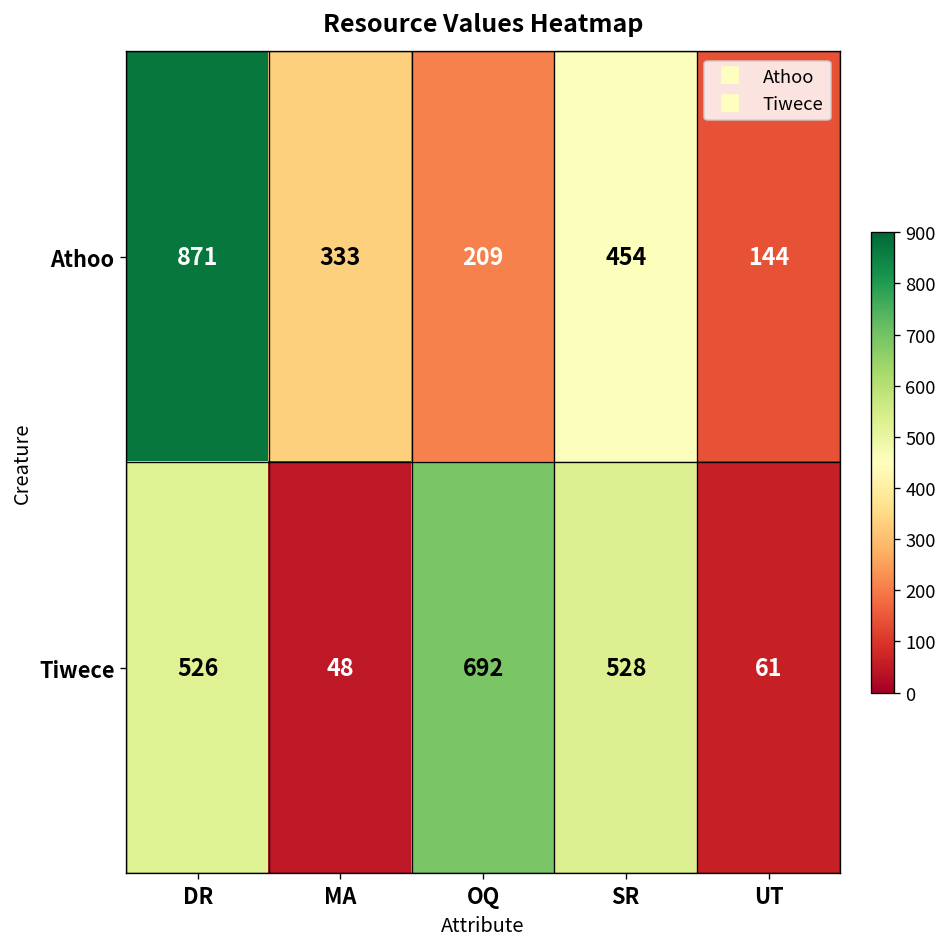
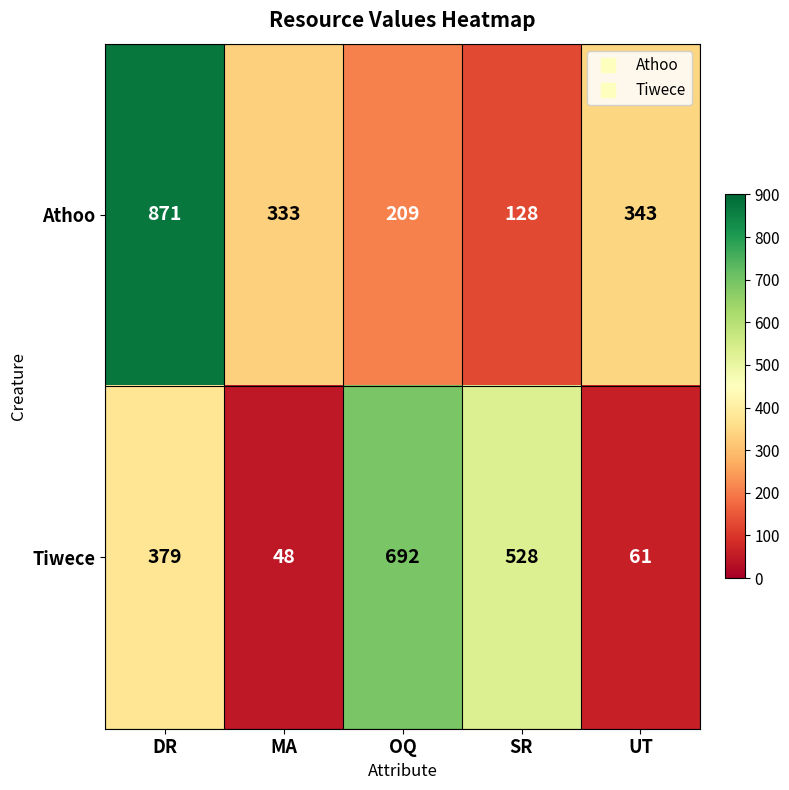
Athoo, SR: 454 -> 128
Athoo, UT: 144 -> 343
Tiwece, DR: 526 -> 379
